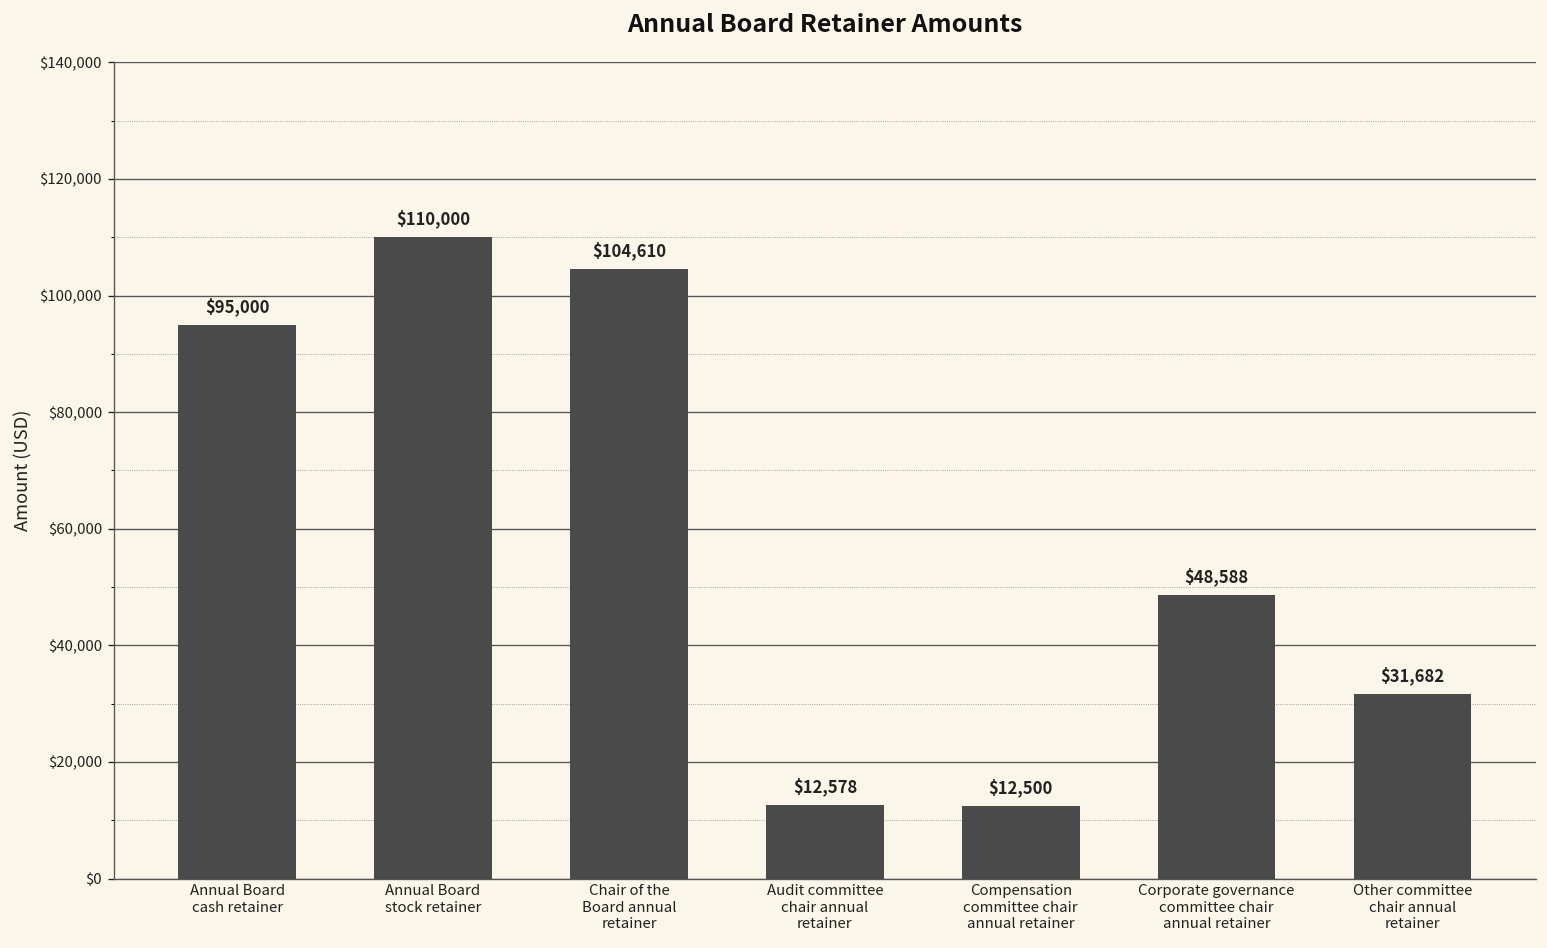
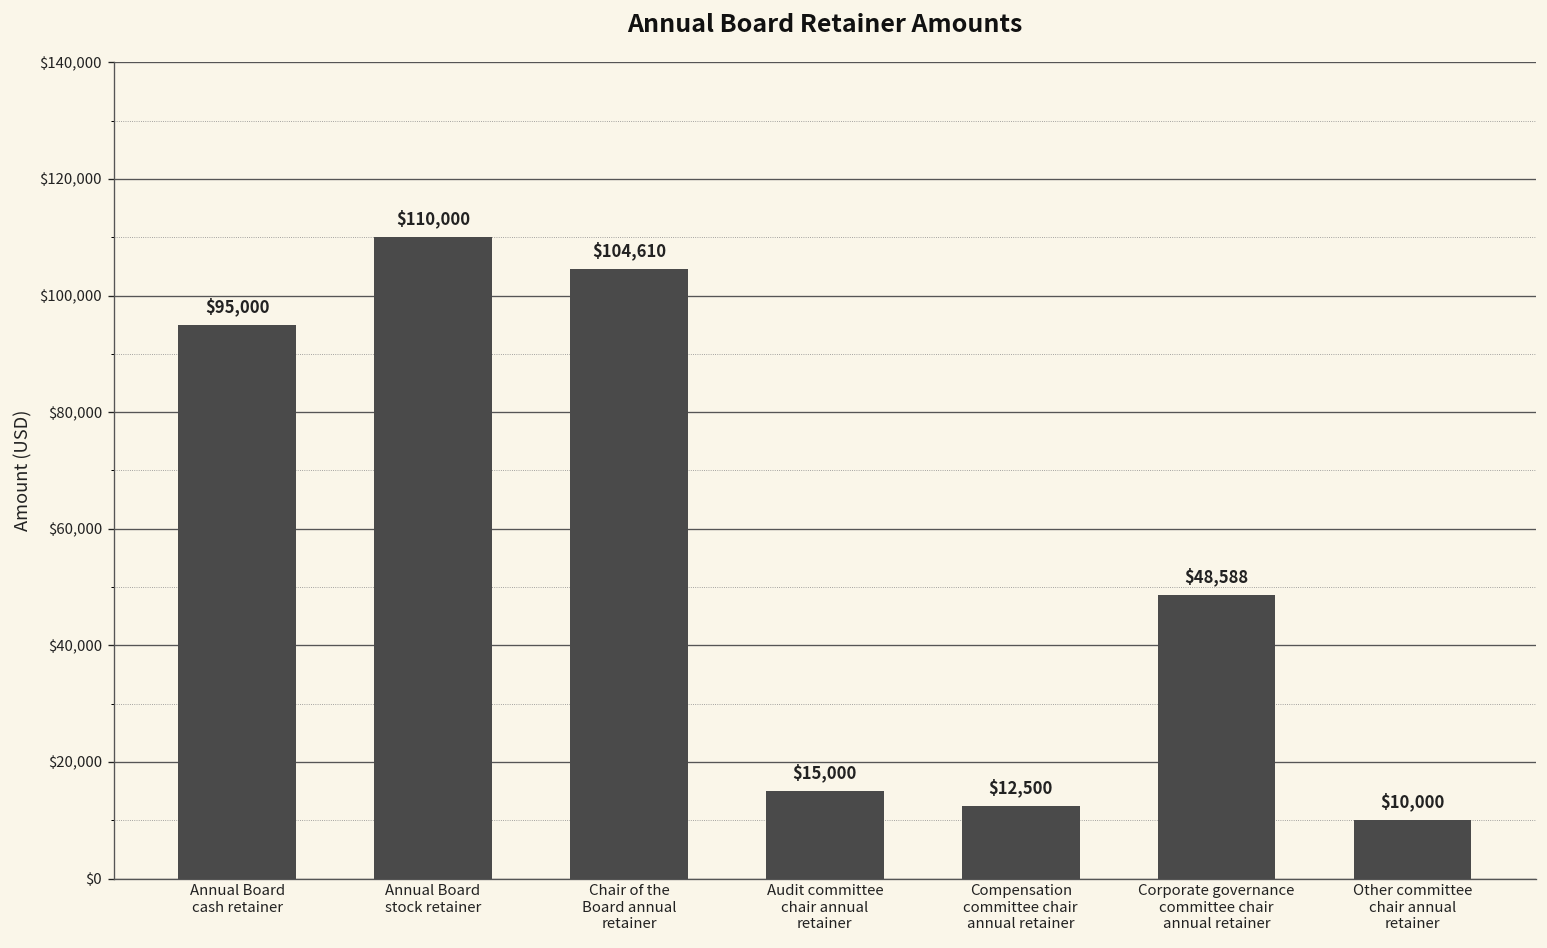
Audit committee chair annual retainer: $12,578 -> $15,000
Other committee chair annual retainer: $31,682 -> $10,000
